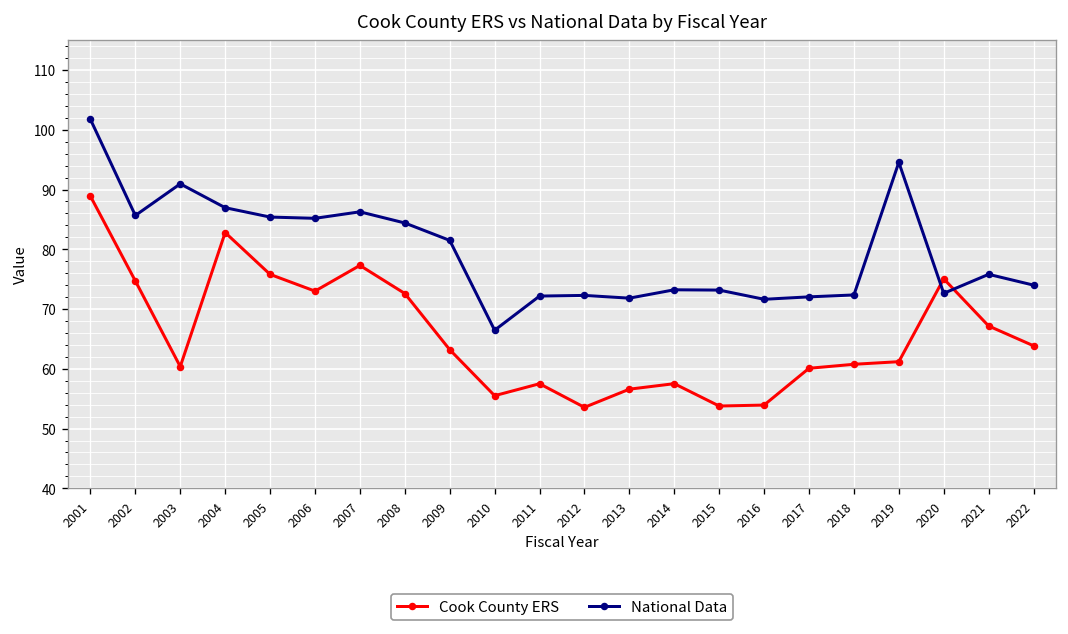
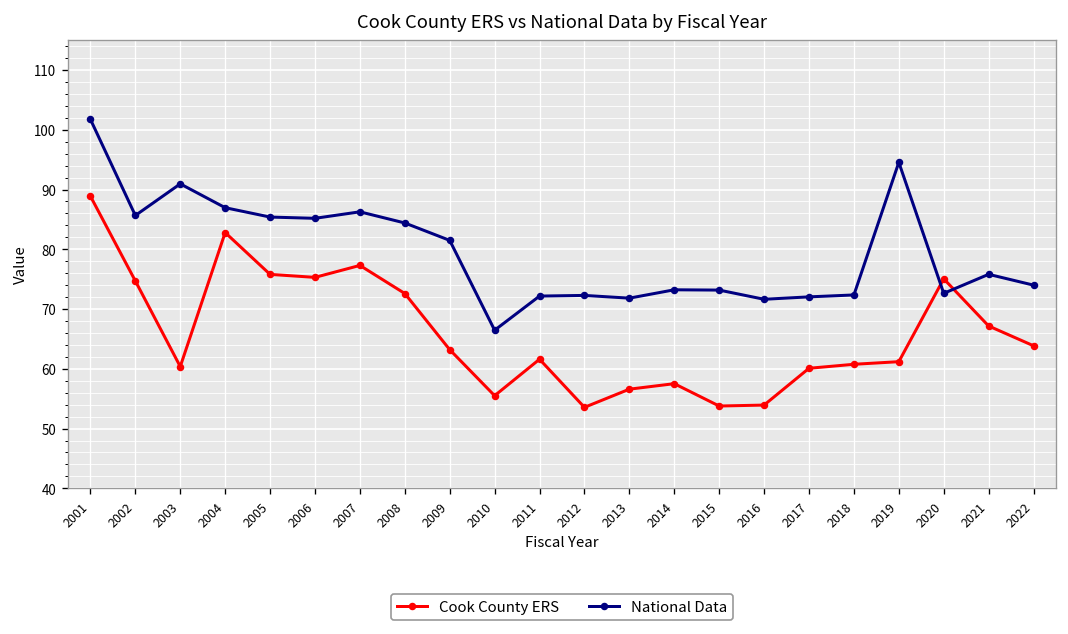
Cook County ERS, 2006: 73 -> 75
Cook County ERS, 2011: 58 -> 62
